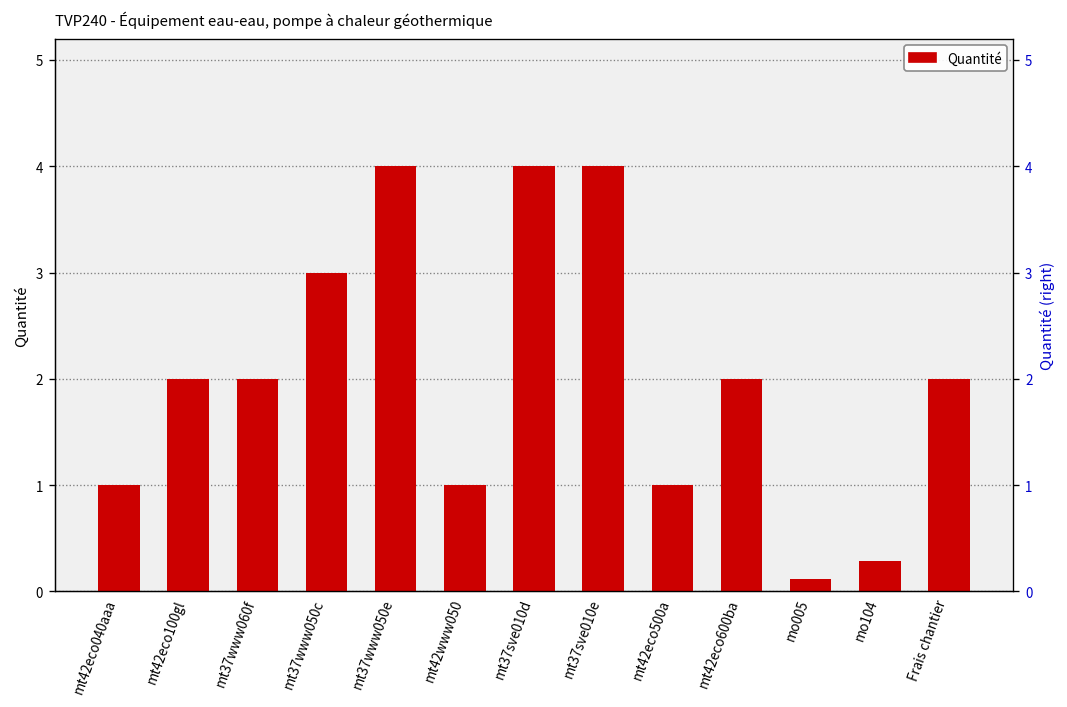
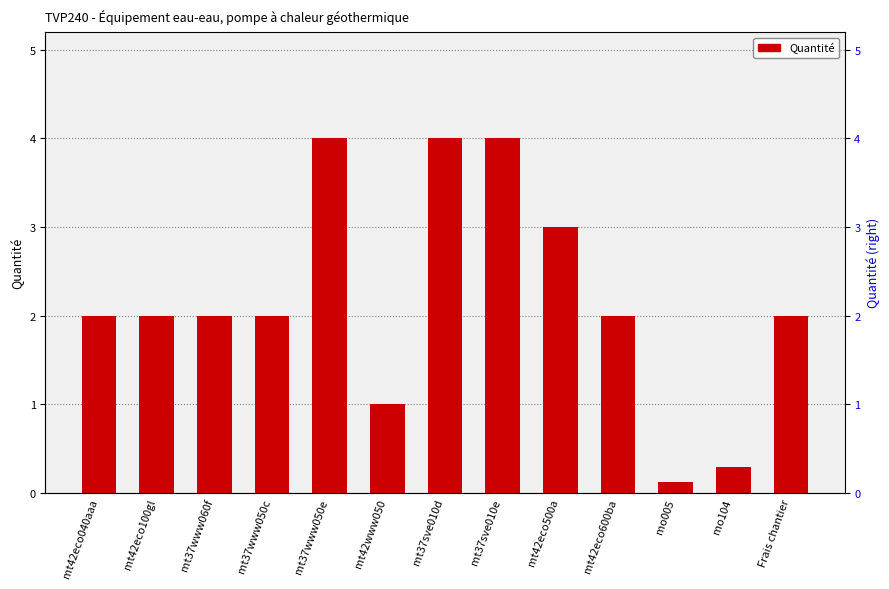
mt42eco040aaa: 1 -> 2
mt37www050c: 3 -> 2
mt42eco500a: 1 -> 3
